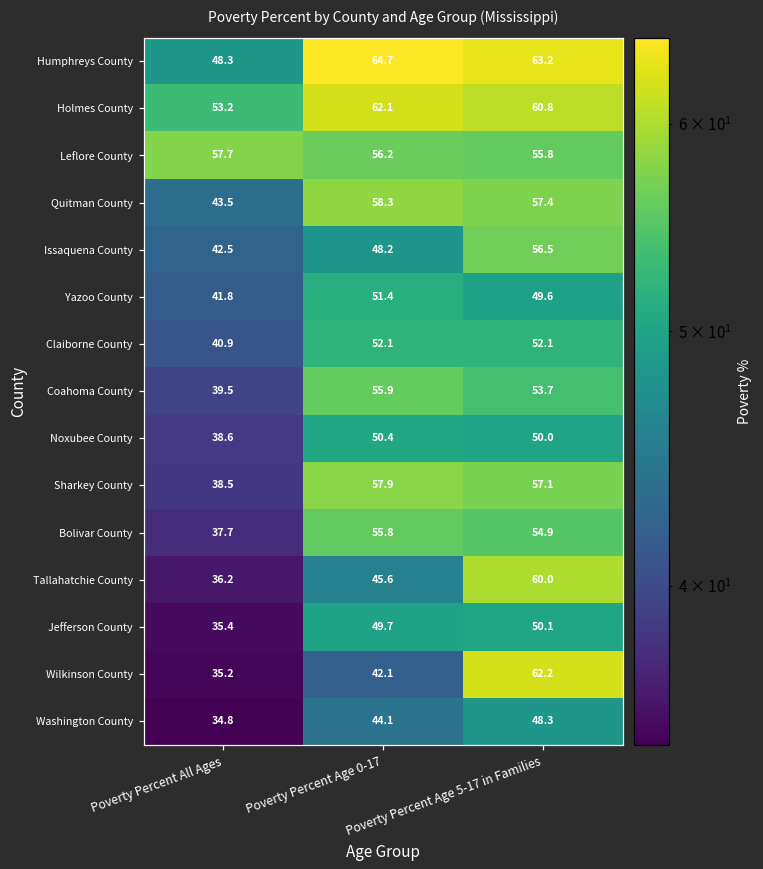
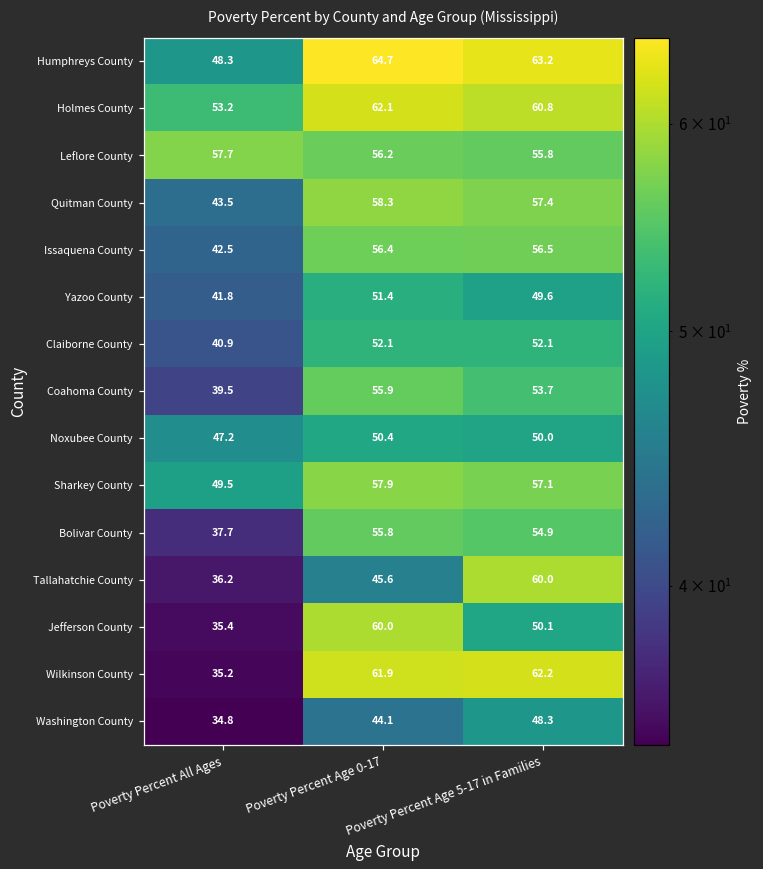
Issaquena County, Poverty Percent Age 0-17: 48.2 -> 56.4
Noxubee County, Poverty Percent All Ages: 38.6 -> 47.2
Sharkey County, Poverty Percent All Ages: 38.5 -> 49.5
Jefferson County, Poverty Percent Age 0-17: 49.7 -> 60.0
Wilkinson County, Poverty Percent Age 0-17: 42.1 -> 61.9
